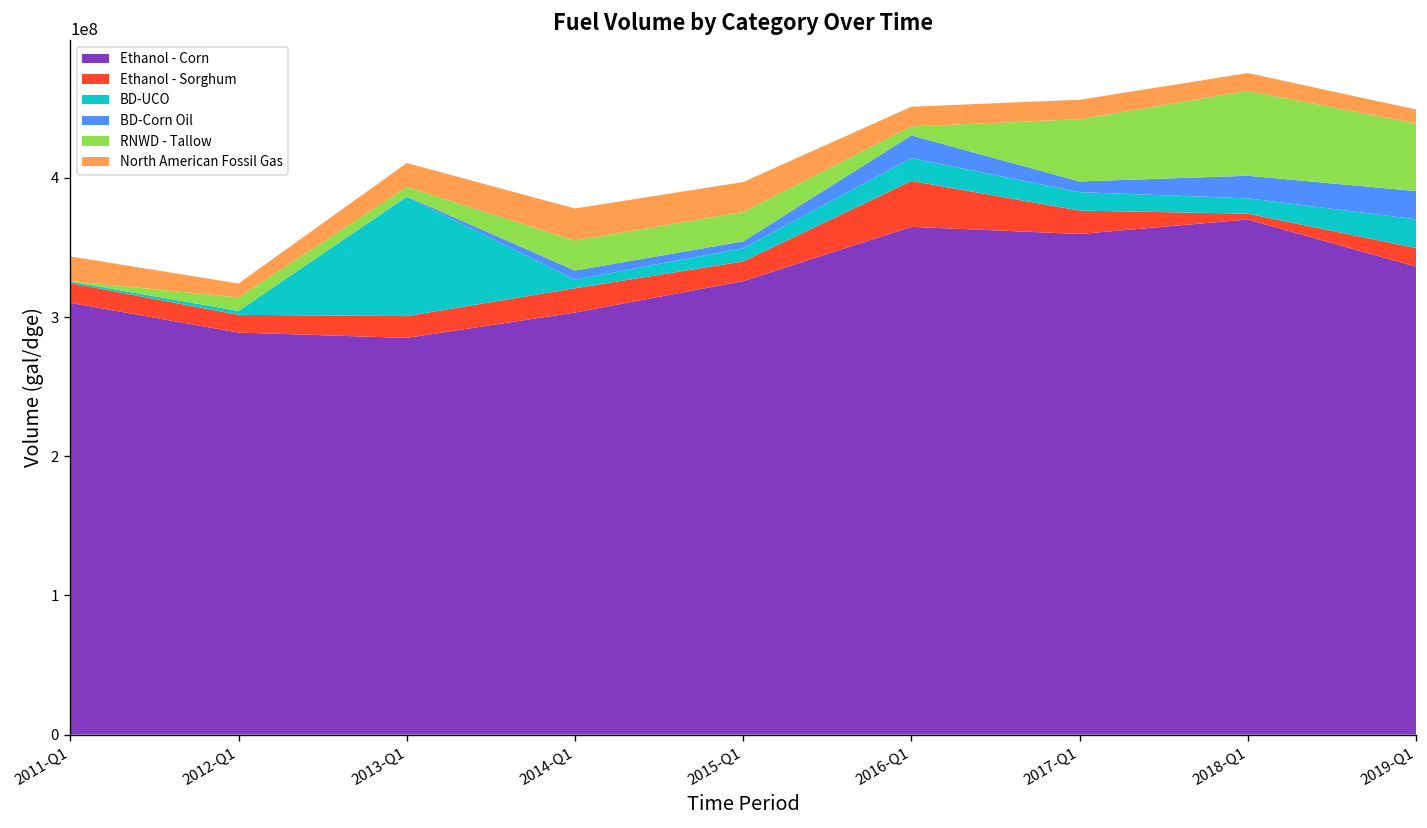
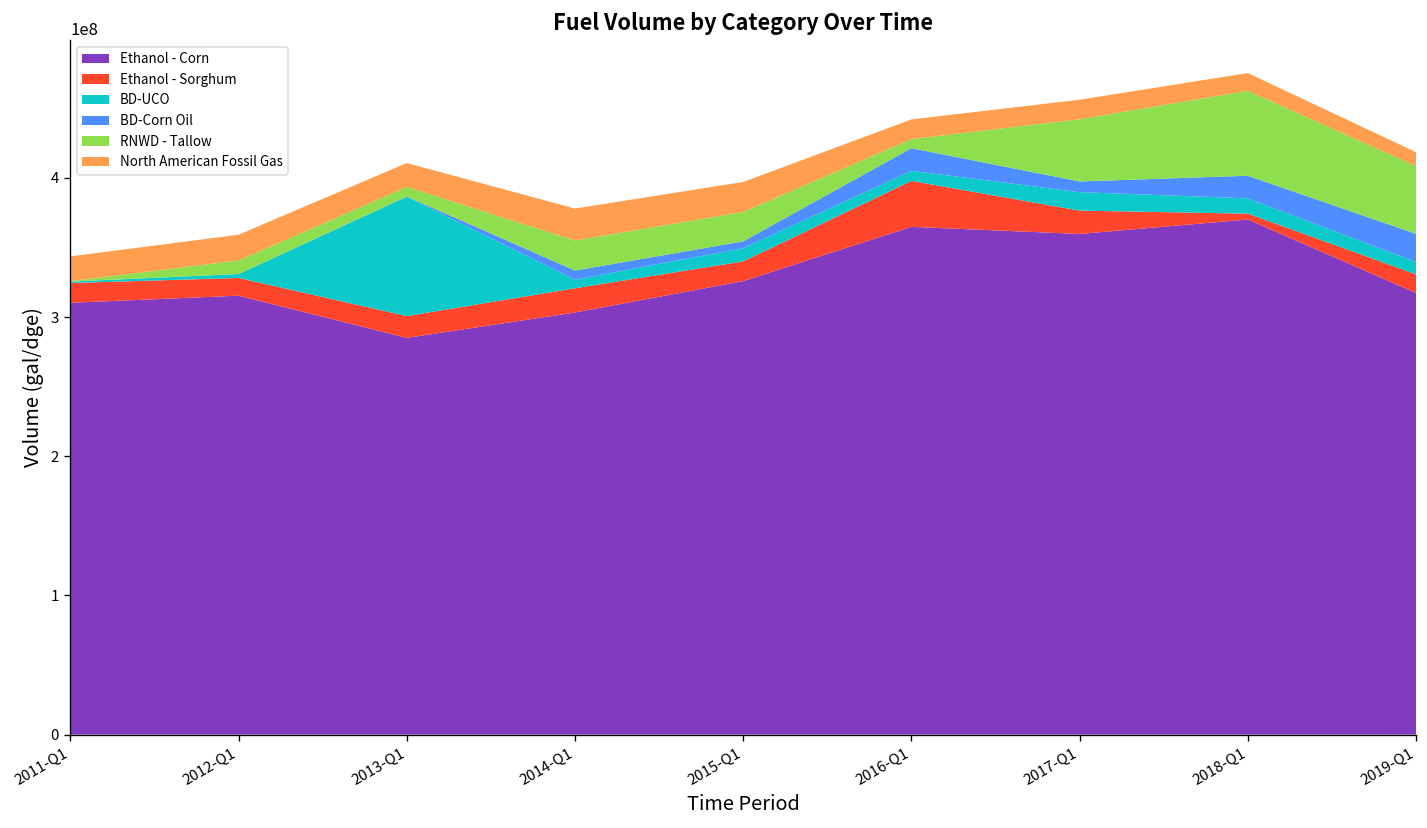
Ethanol - Corn, 2012-Q1: 289000000 -> 315000000
North American Fossil Gas, 2012-Q1: 10000000 -> 18000000
BD-UCO, 2016-Q1: 16000000 -> 7000000
Ethanol - Corn, 2019-Q1: 336000000 -> 317000000
BD-UCO, 2019-Q1: 21000000 -> 9000000
